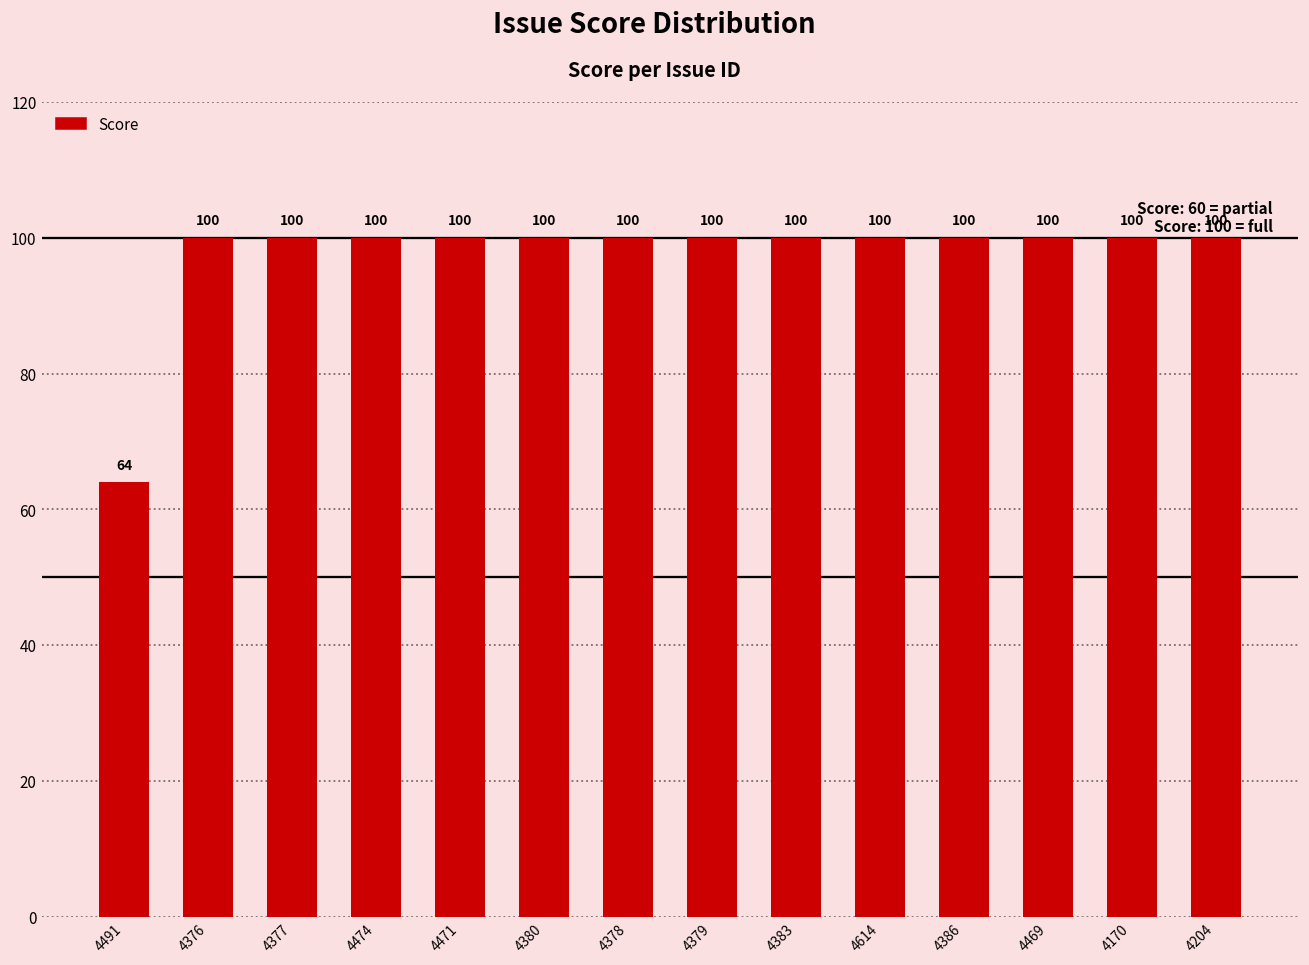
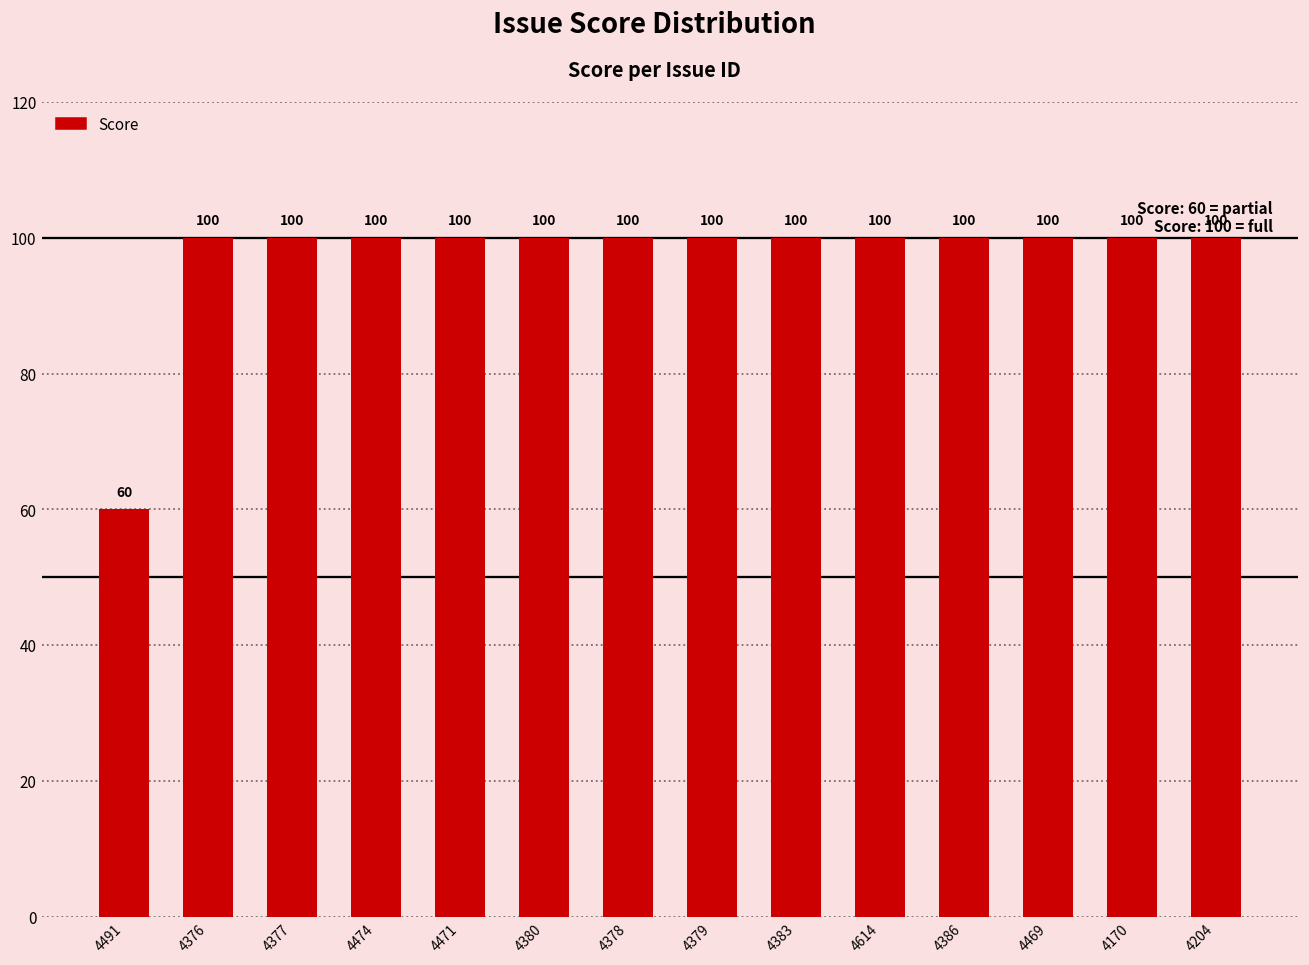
4491: 64 -> 60
